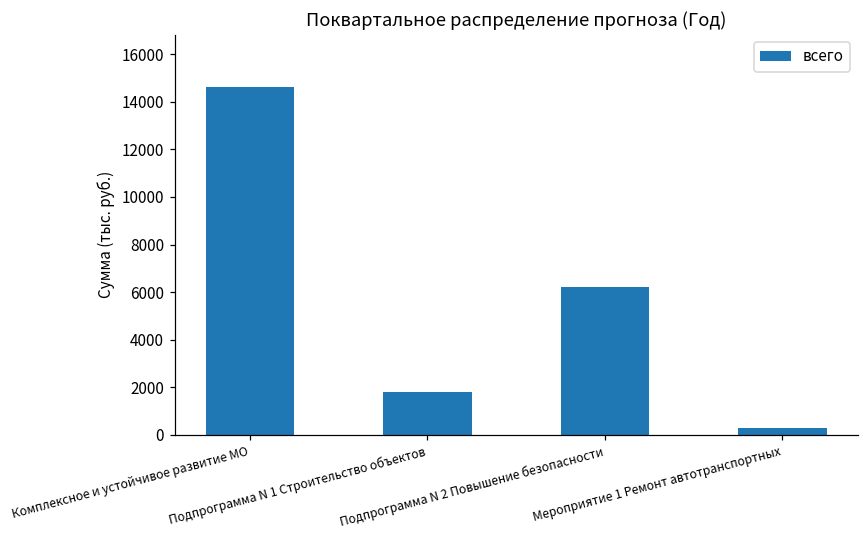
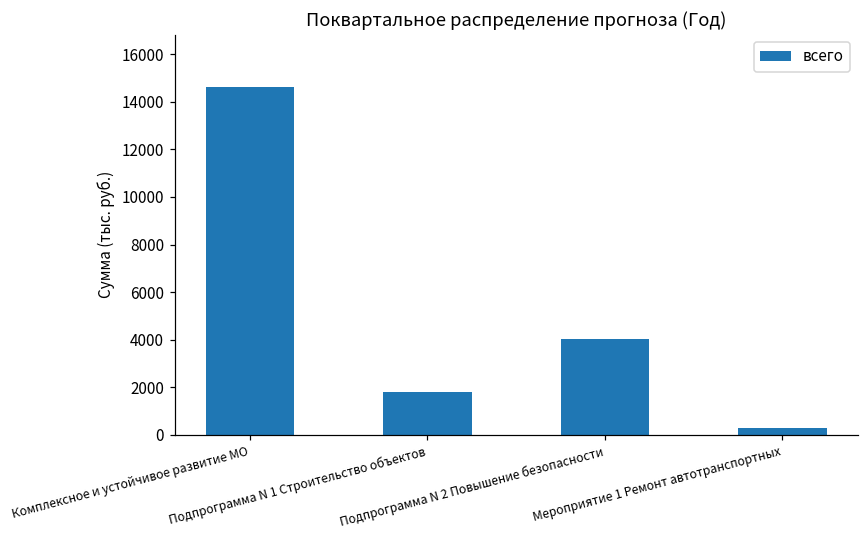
Подпрограмма N 2 Повышение безопасности: 6200 -> 4000
